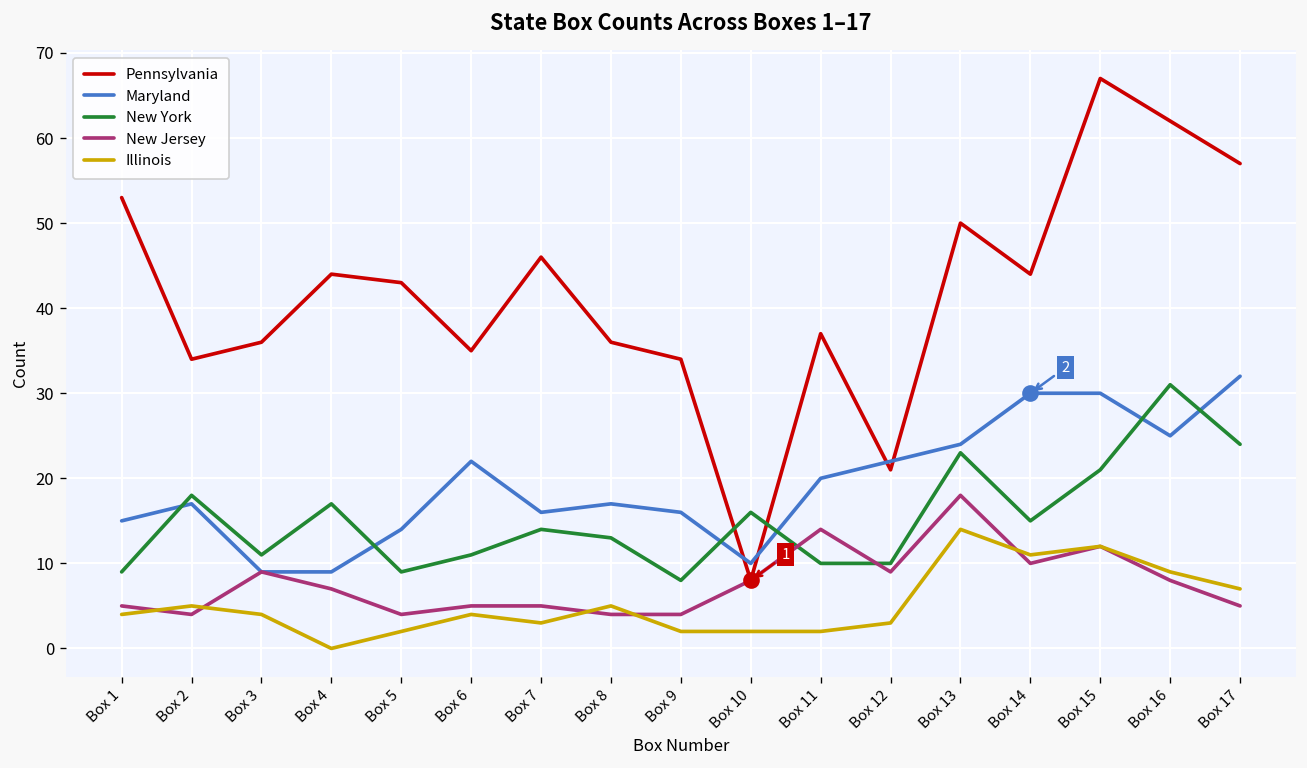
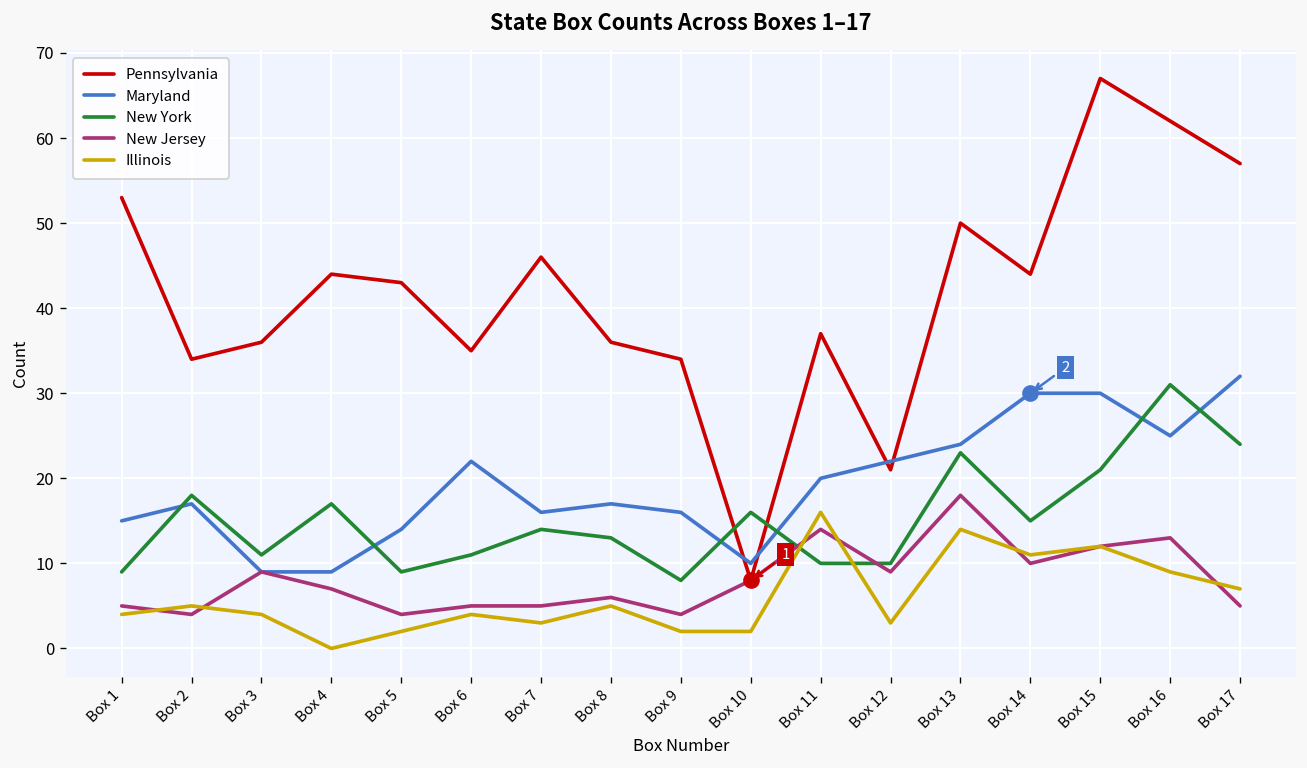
New Jersey, Box 8: 4 -> 6
Illinois, Box 11: 2 -> 16
New Jersey, Box 16: 8 -> 13
